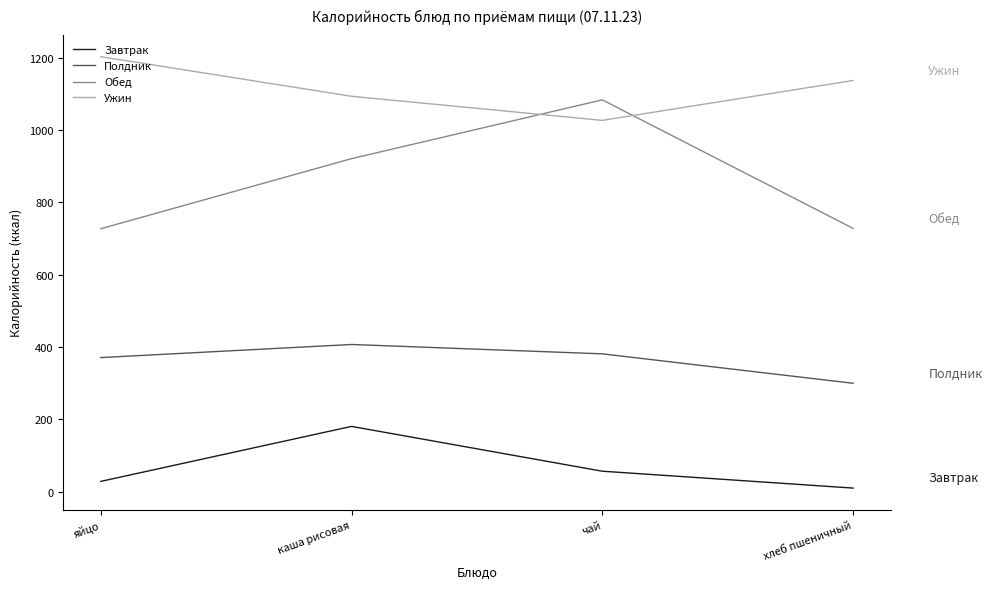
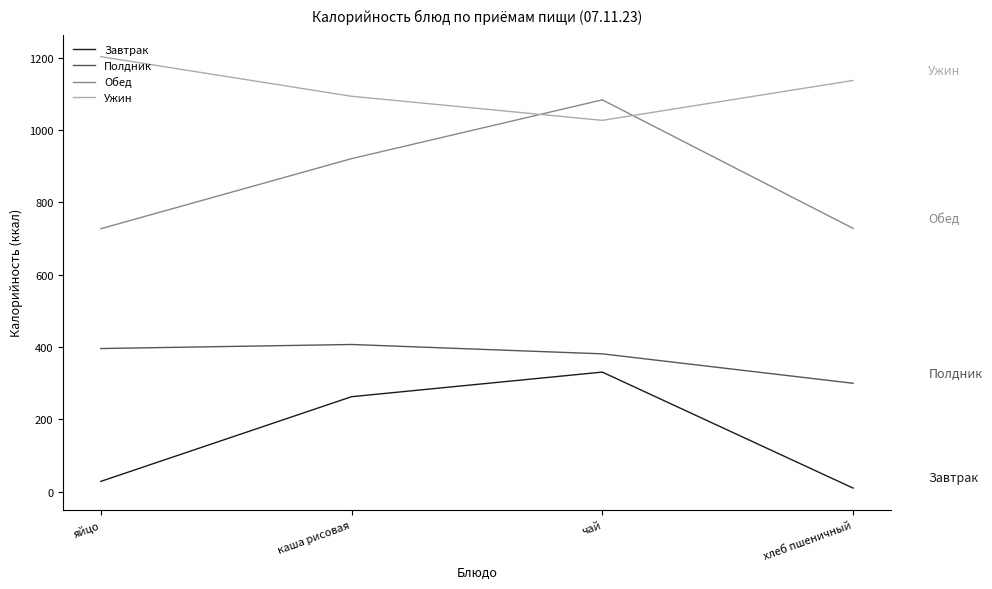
Полдник, яйцо: 370 -> 400
Завтрак, каша рисовая: 180 -> 260
Завтрак, чай: 60 -> 330
